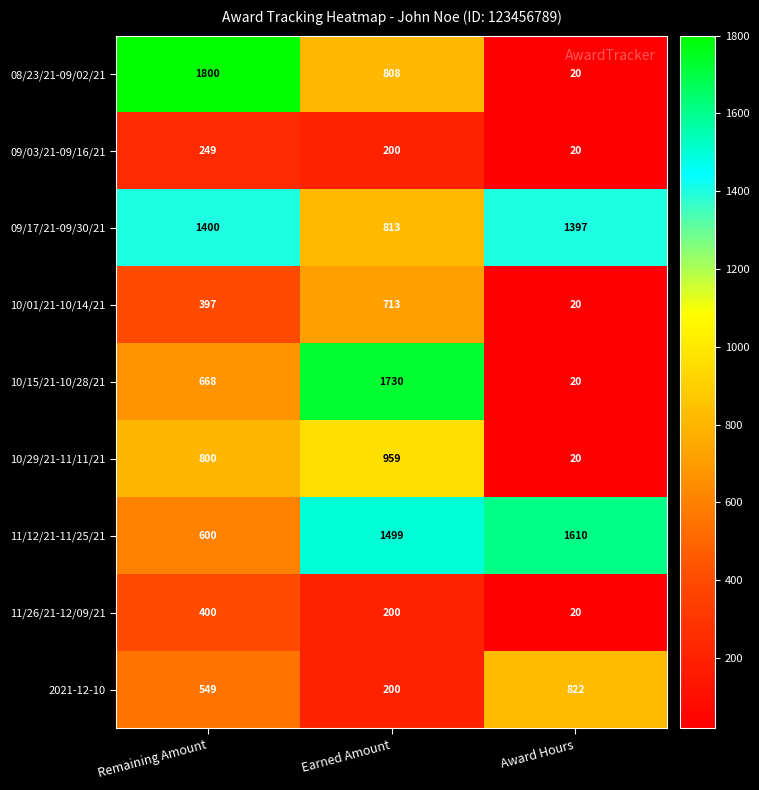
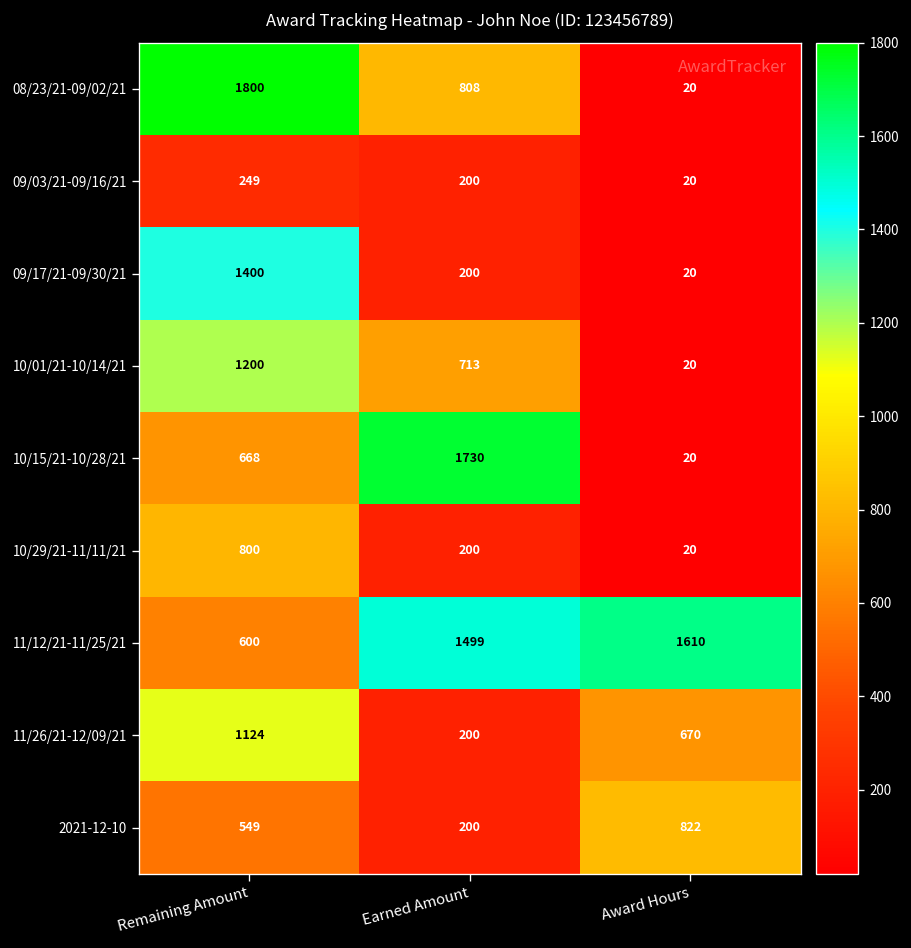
09/17/21-09/30/21, Earned Amount: 813 -> 200
09/17/21-09/30/21, Award Hours: 1397 -> 20
10/01/21-10/14/21, Remaining Amount: 397 -> 1200
10/29/21-11/11/21, Earned Amount: 959 -> 200
11/26/21-12/09/21, Remaining Amount: 400 -> 1124
11/26/21-12/09/21, Award Hours: 20 -> 670
